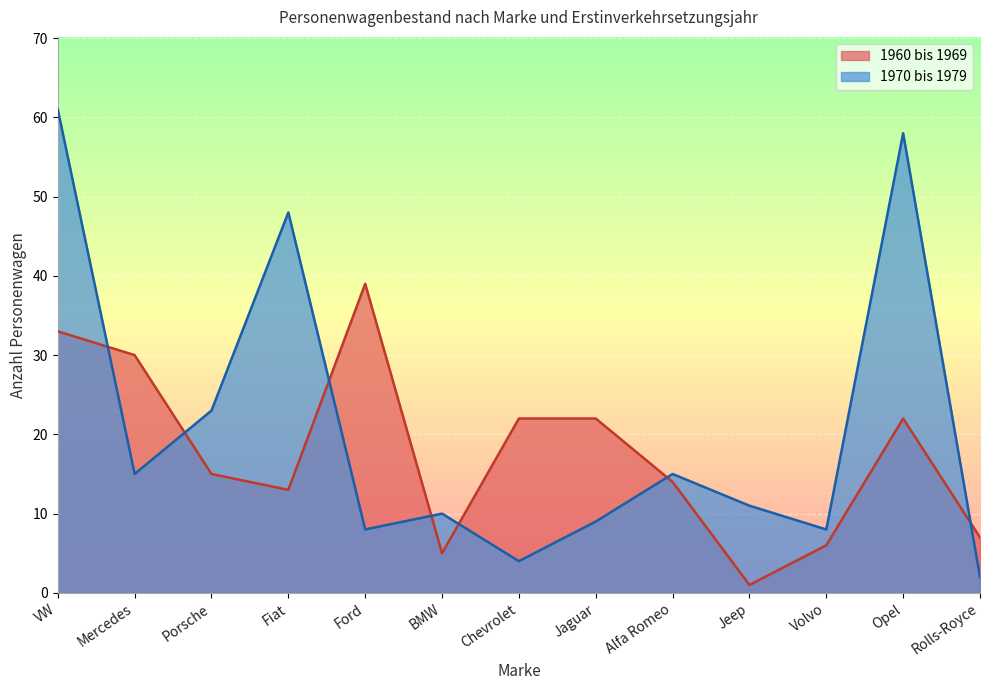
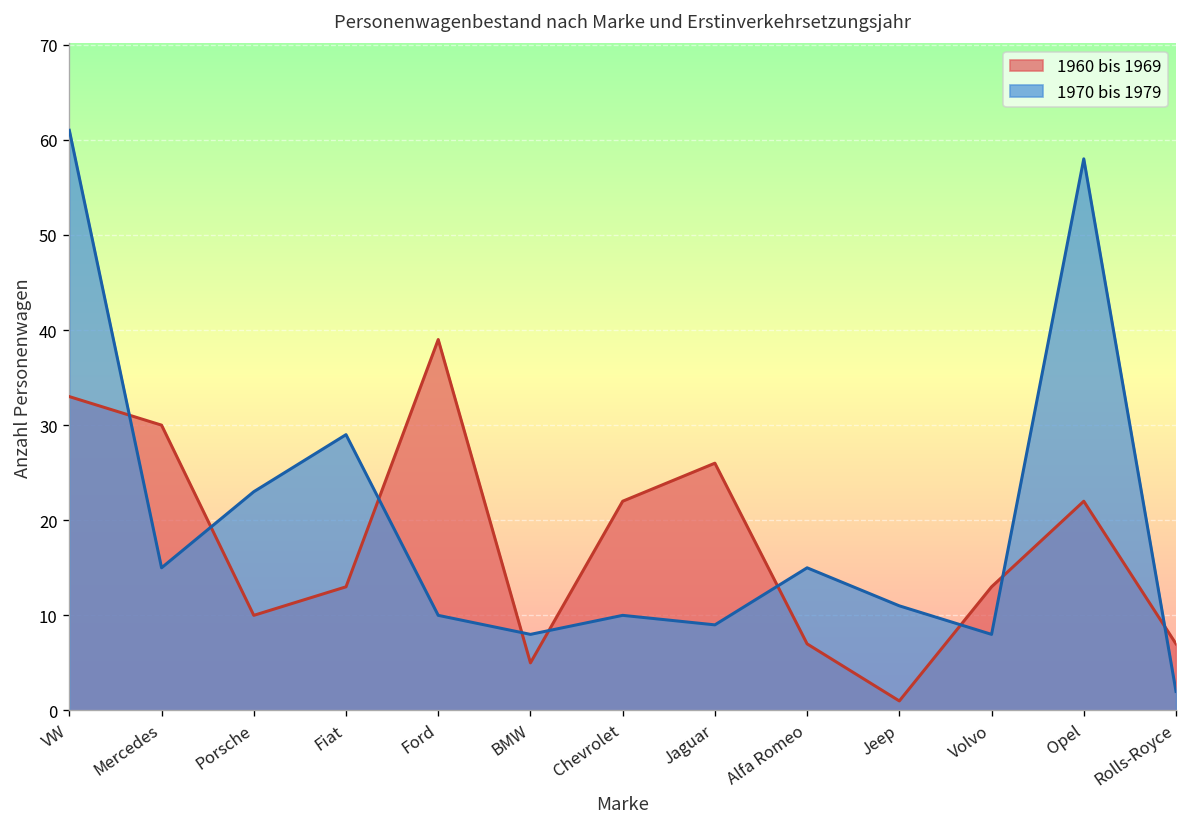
1960 bis 1969, Porsche: 15 -> 10
1970 bis 1979, Fiat: 48 -> 29
1970 bis 1979, Ford: 8 -> 10
1970 bis 1979, BMW: 10 -> 8
1970 bis 1979, Chevrolet: 4 -> 10
1960 bis 1969, Jaguar: 22 -> 26
1960 bis 1969, Alfa Romeo: 14 -> 7
1960 bis 1969, Volvo: 6 -> 13
